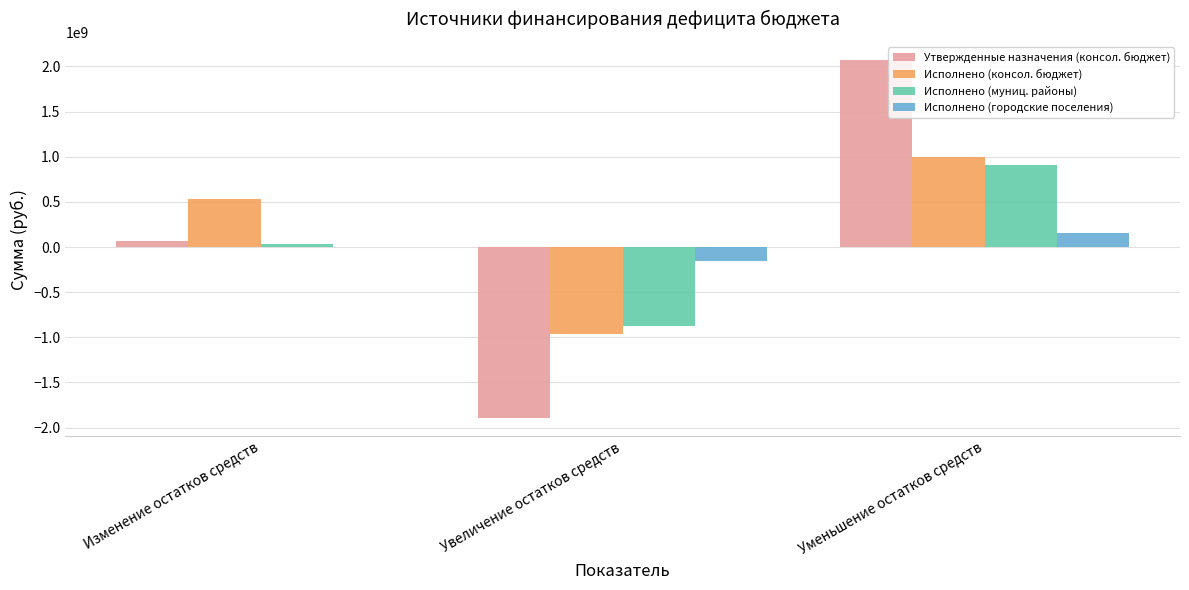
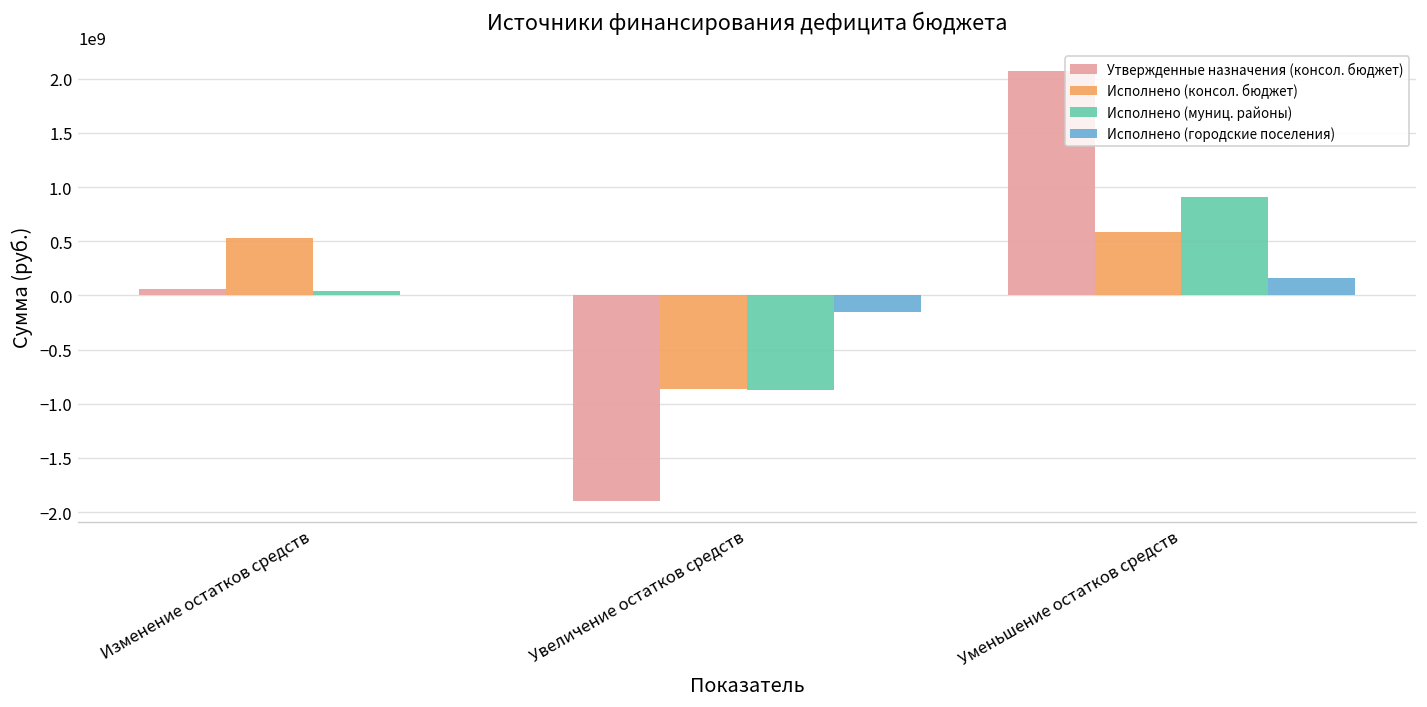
Исполнено (консол. бюджет), Увеличение остатков средств: -1000000000 -> -900000000
Исполнено (консол. бюджет), Уменьшение остатков средств: 1000000000 -> 600000000
